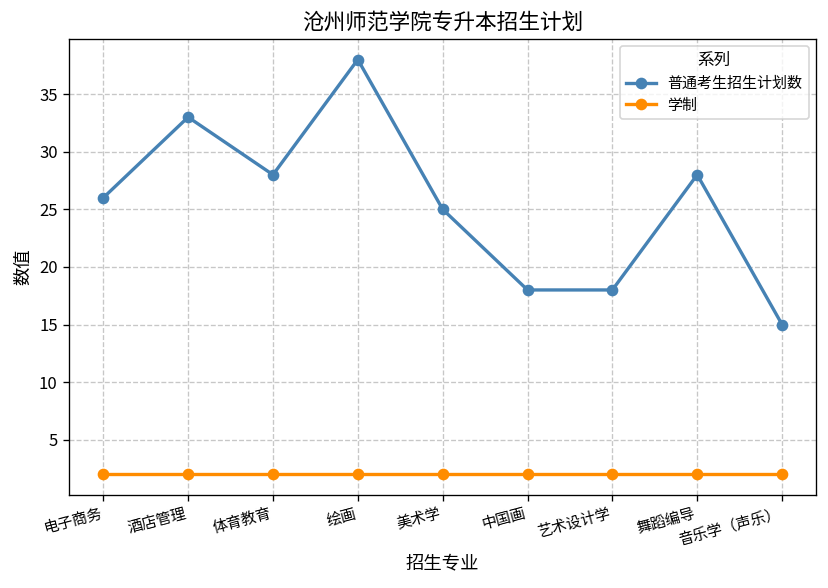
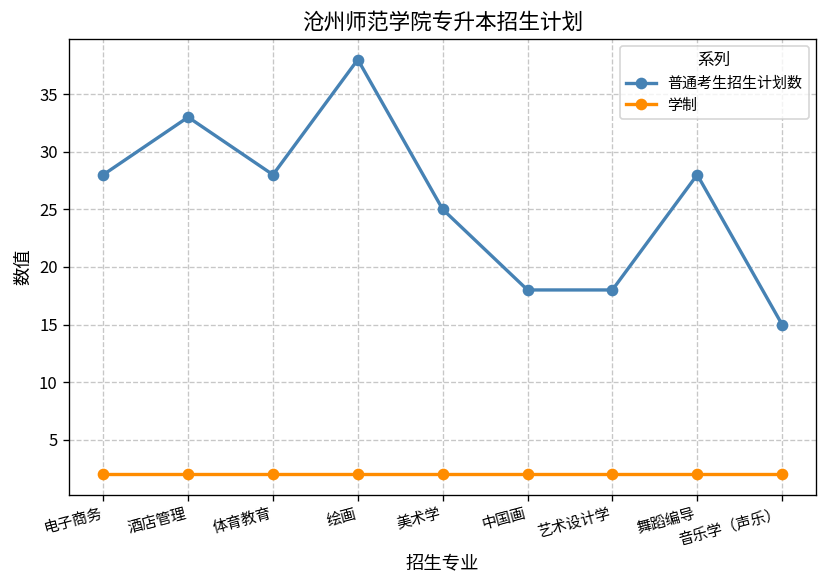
普通考生招生计划数, 电子商务: 26 -> 28
